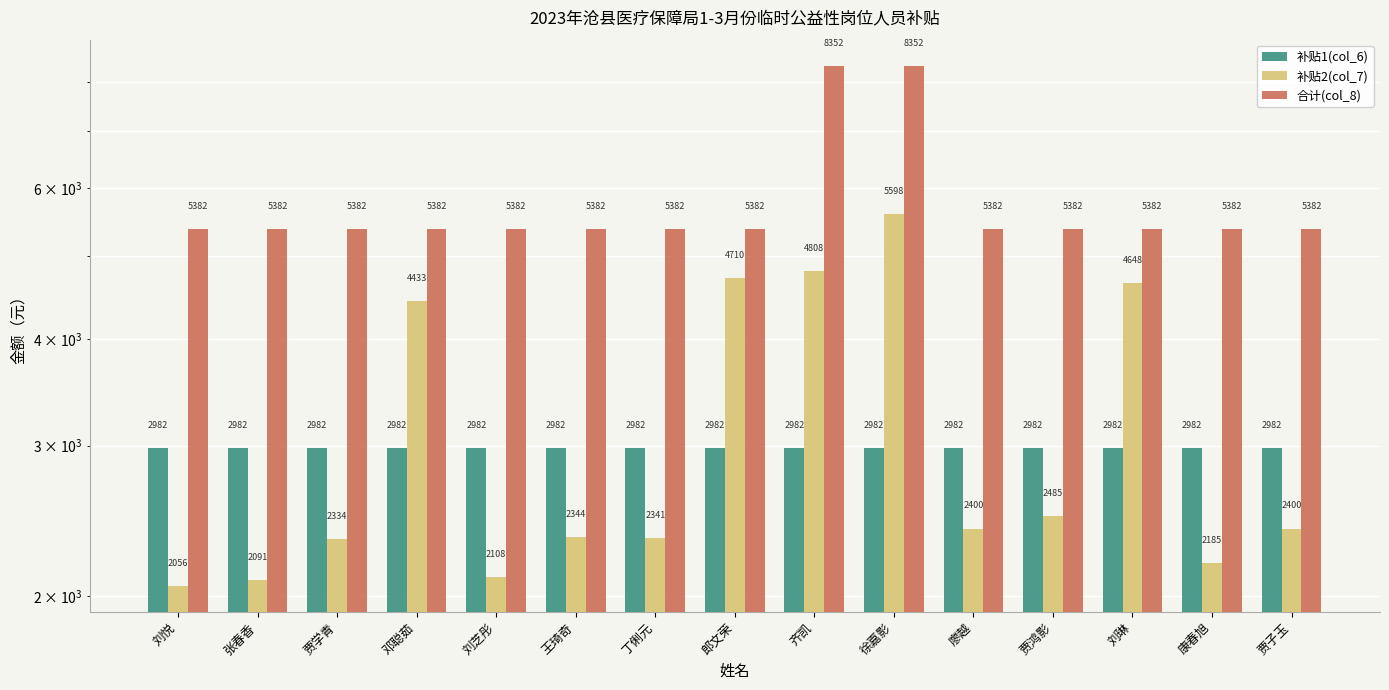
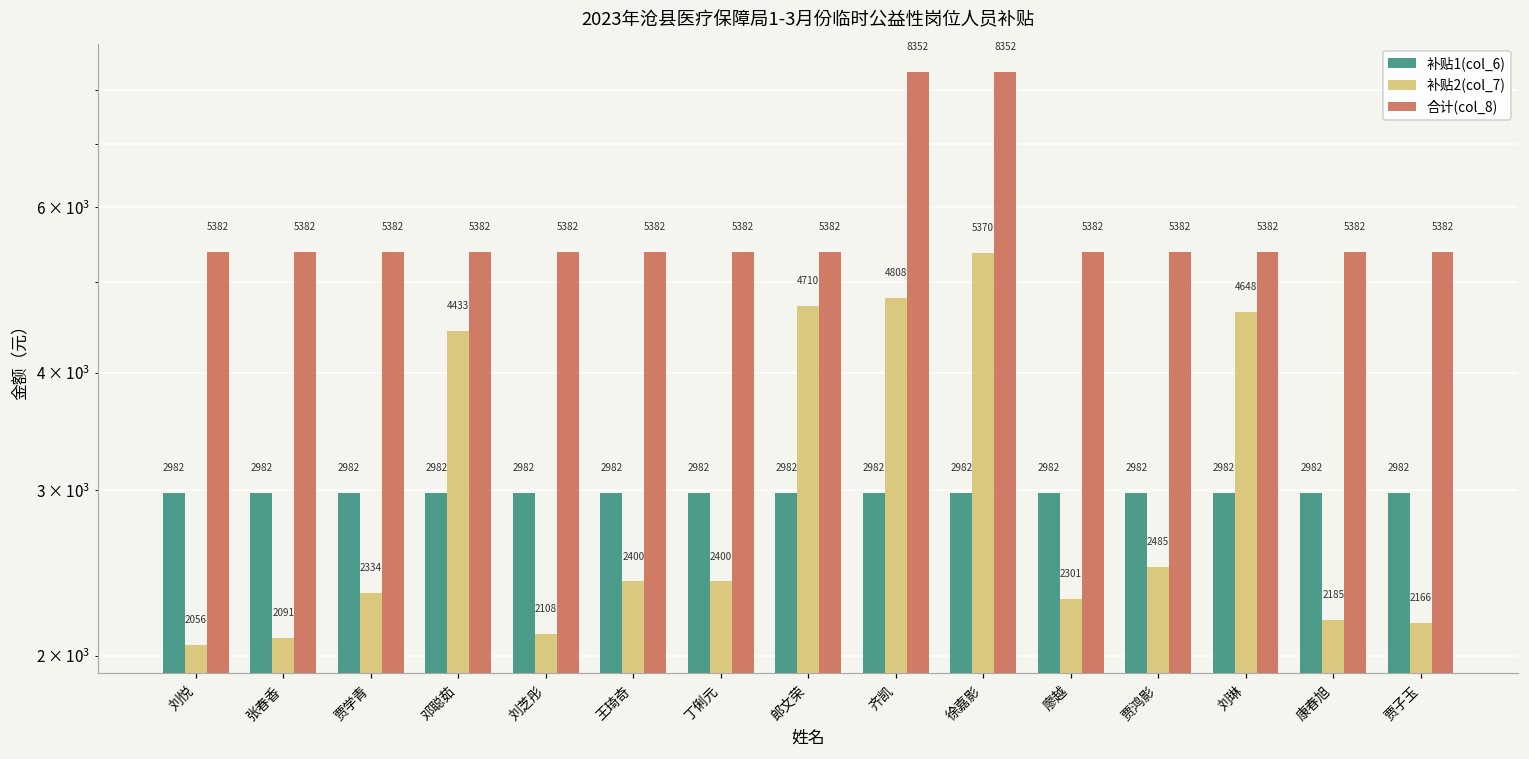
补贴2(col_7), 王琦奇: 2344 -> 2400
补贴2(col_7), 丁俐元: 2341 -> 2400
补贴2(col_7), 徐嘉影: 5598 -> 5370
补贴2(col_7), 廖越: 2400 -> 2301
补贴2(col_7), 贾子玉: 2400 -> 2166
